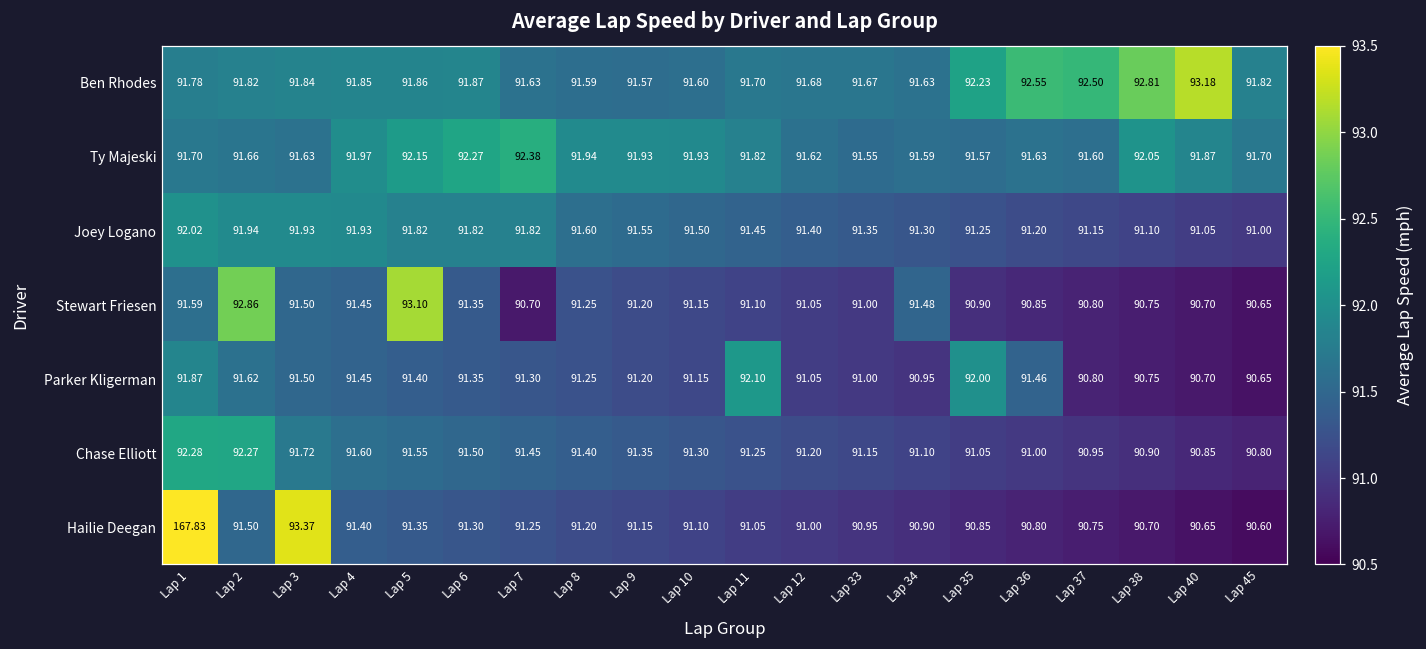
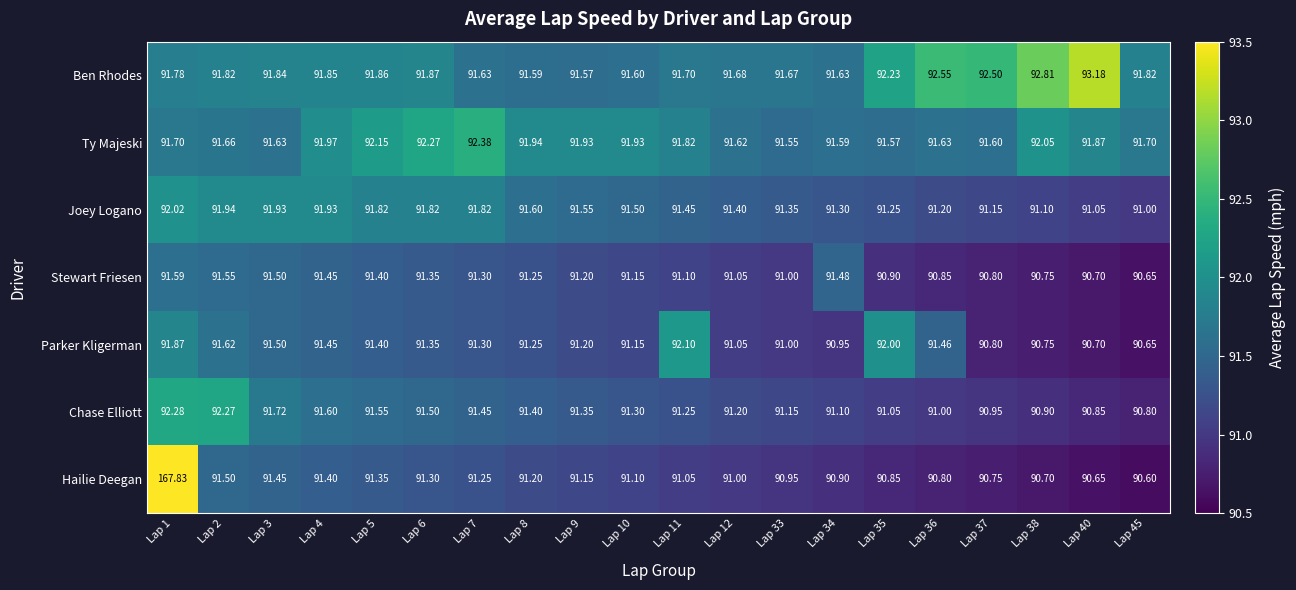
Stewart Friesen, Lap 2: 92.86 -> 91.55
Stewart Friesen, Lap 5: 93.10 -> 91.40
Stewart Friesen, Lap 7: 90.70 -> 91.30
Hailie Deegan, Lap 3: 93.37 -> 91.45
